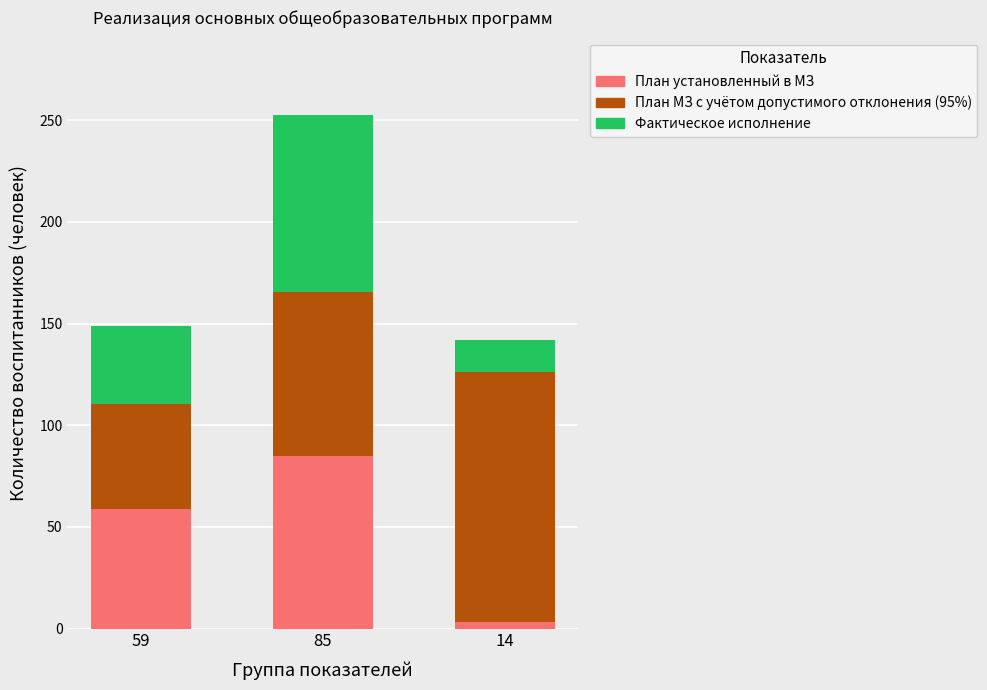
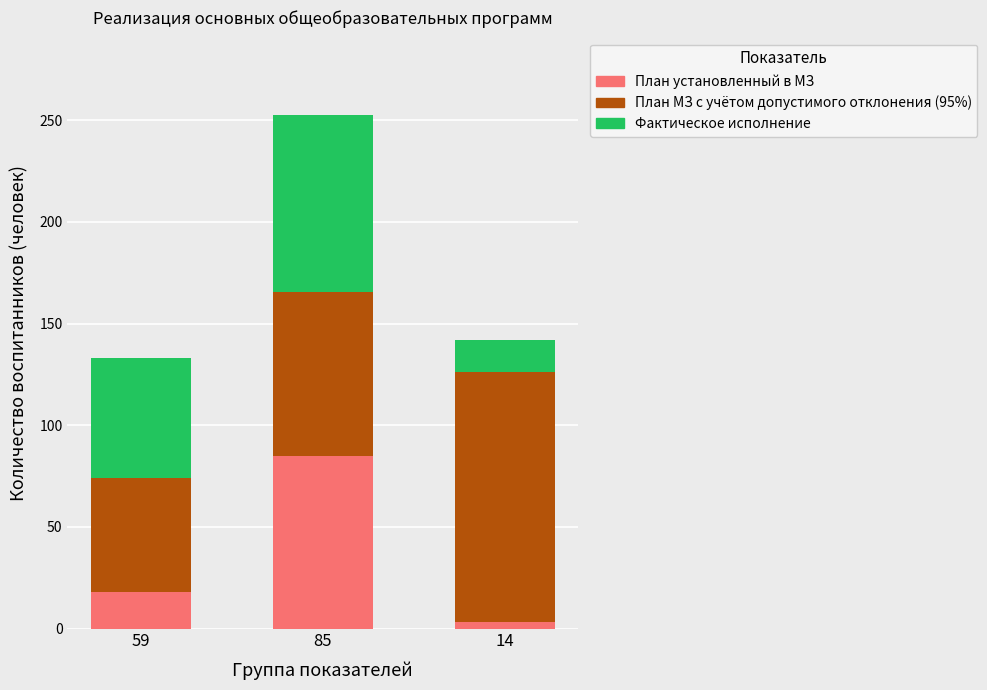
План установленный в МЗ, 59: 59 -> 18
План МЗ с учётом допустимого отклонения (95%), 59: 52 -> 56
Фактическое исполнение, 59: 38 -> 59
